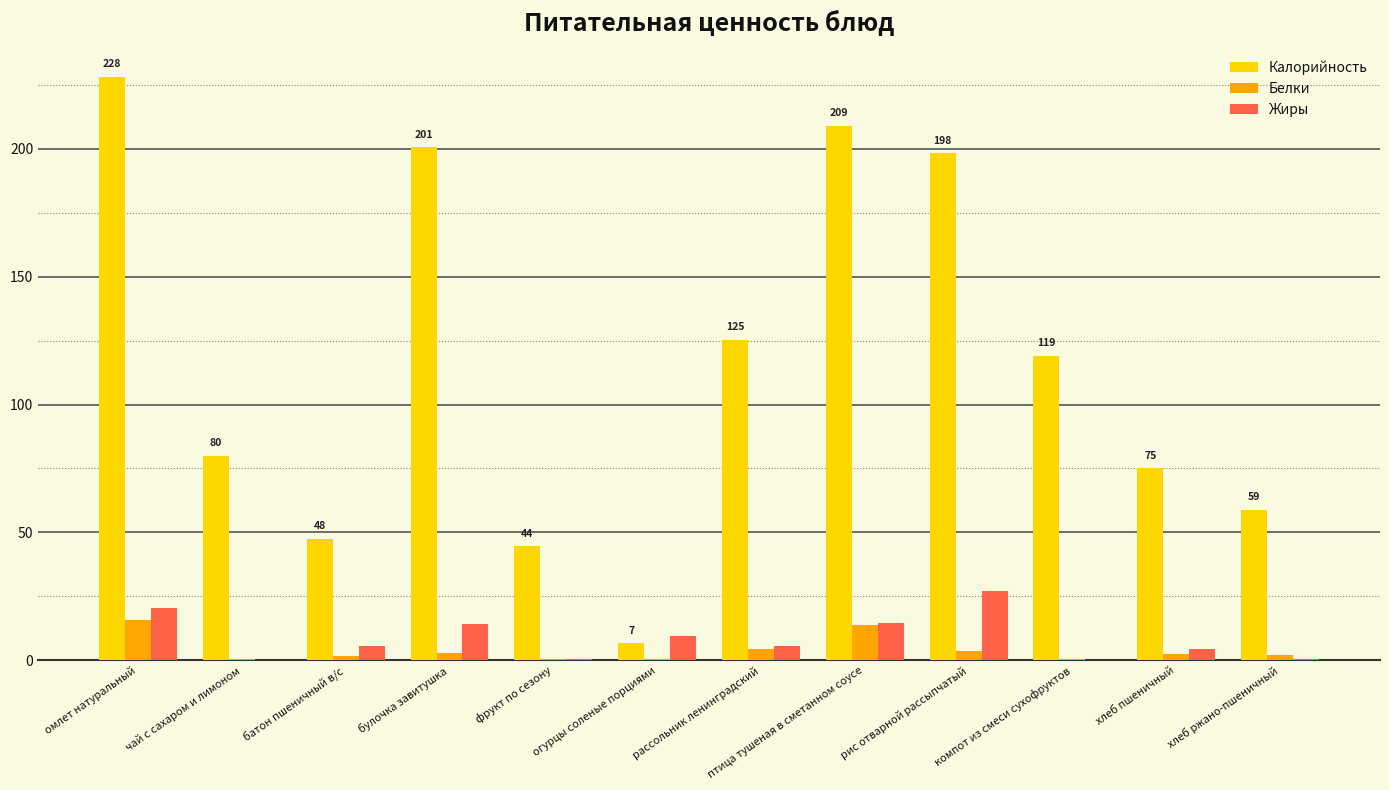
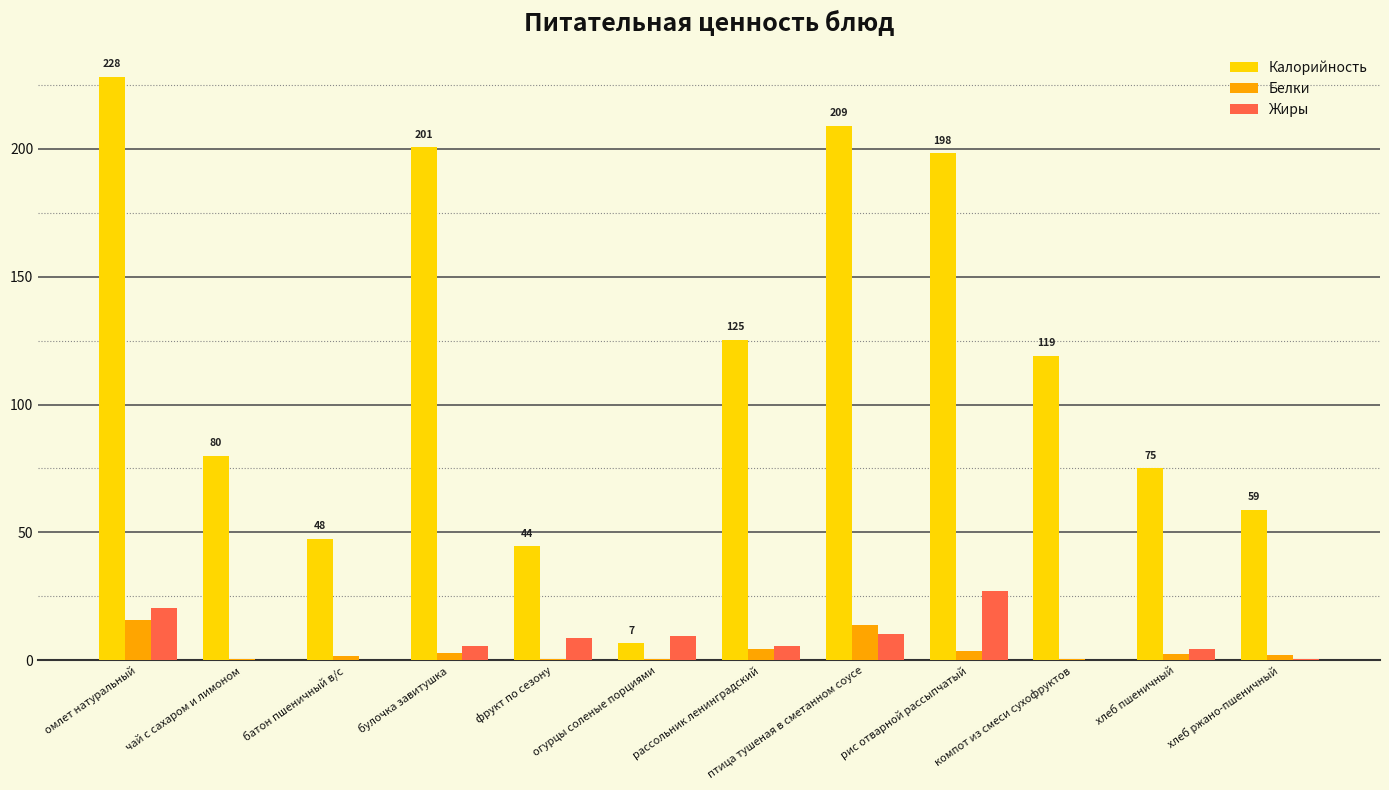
Жиры, батон пшеничный в/с: 6 -> 0
Жиры, булочка завитушка: 14 -> 6
Жиры, фрукт по сезону: 1 -> 9
Жиры, птица тушеная в сметанном соусе: 15 -> 10
